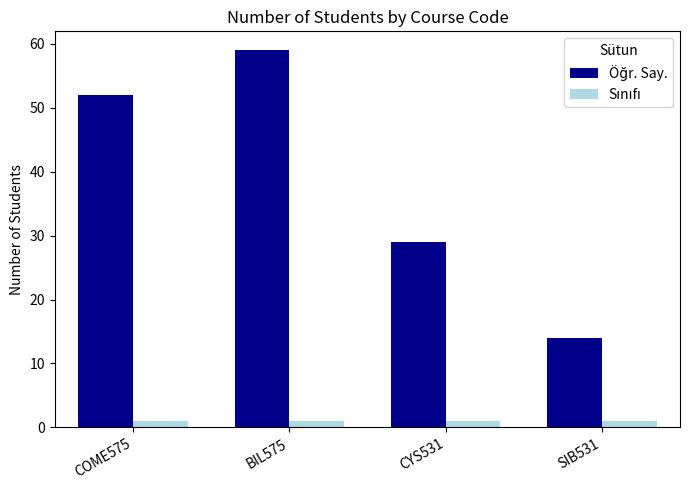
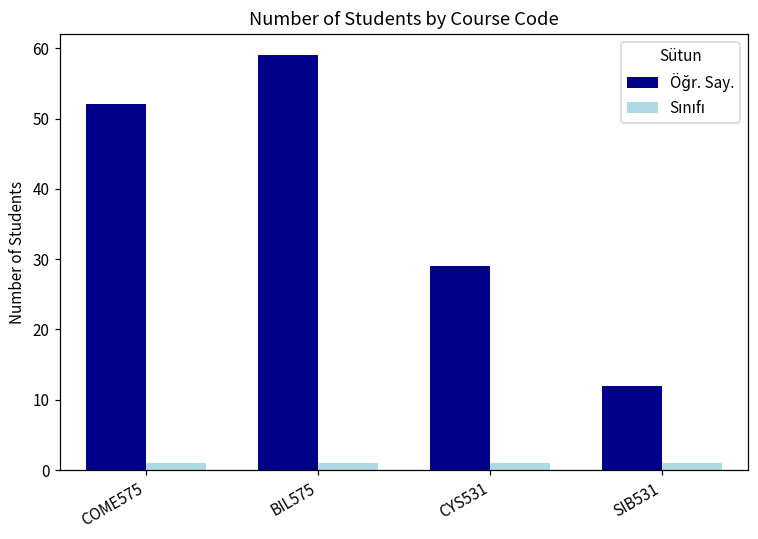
Öğr. Say., SIB531: 14 -> 12
